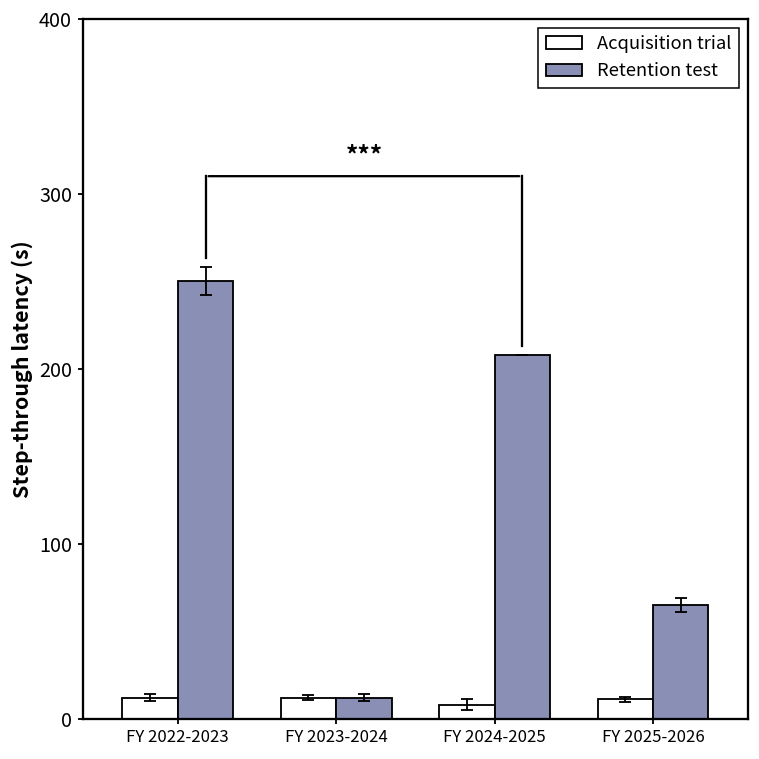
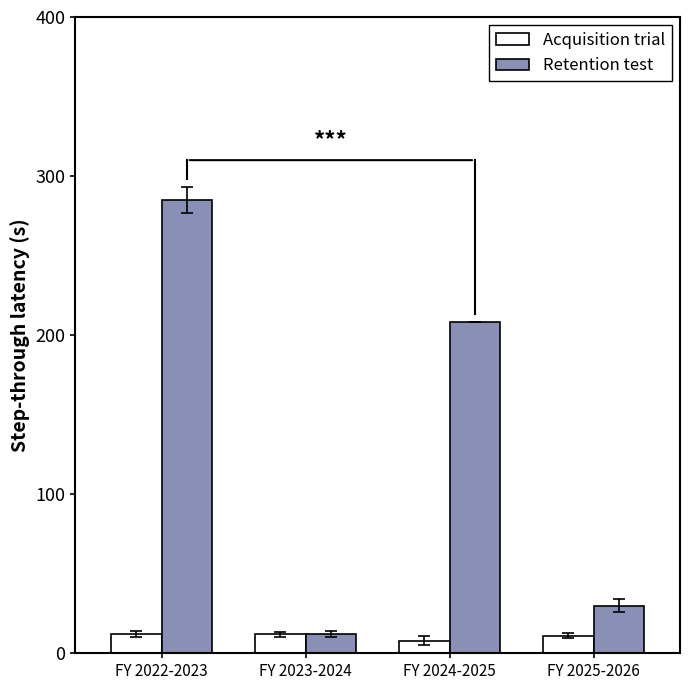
Retention test, FY 2022-2023: 250 -> 285
Retention test, FY 2025-2026: 65 -> 30
